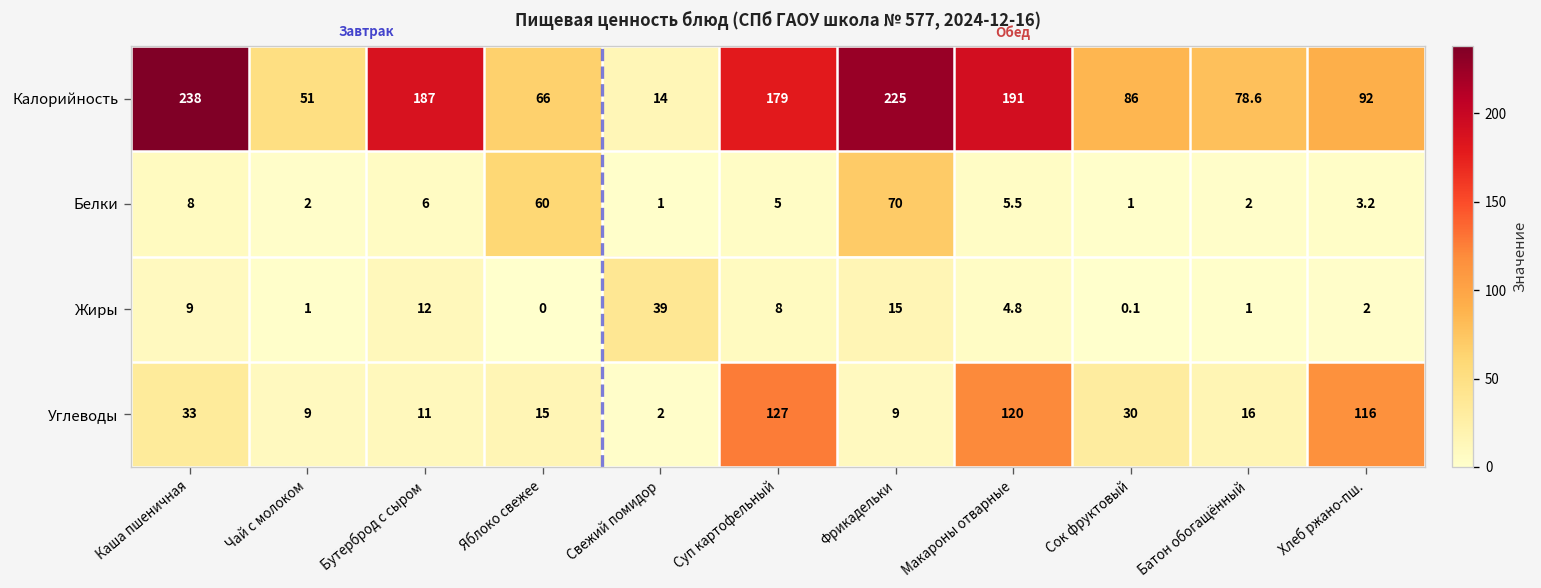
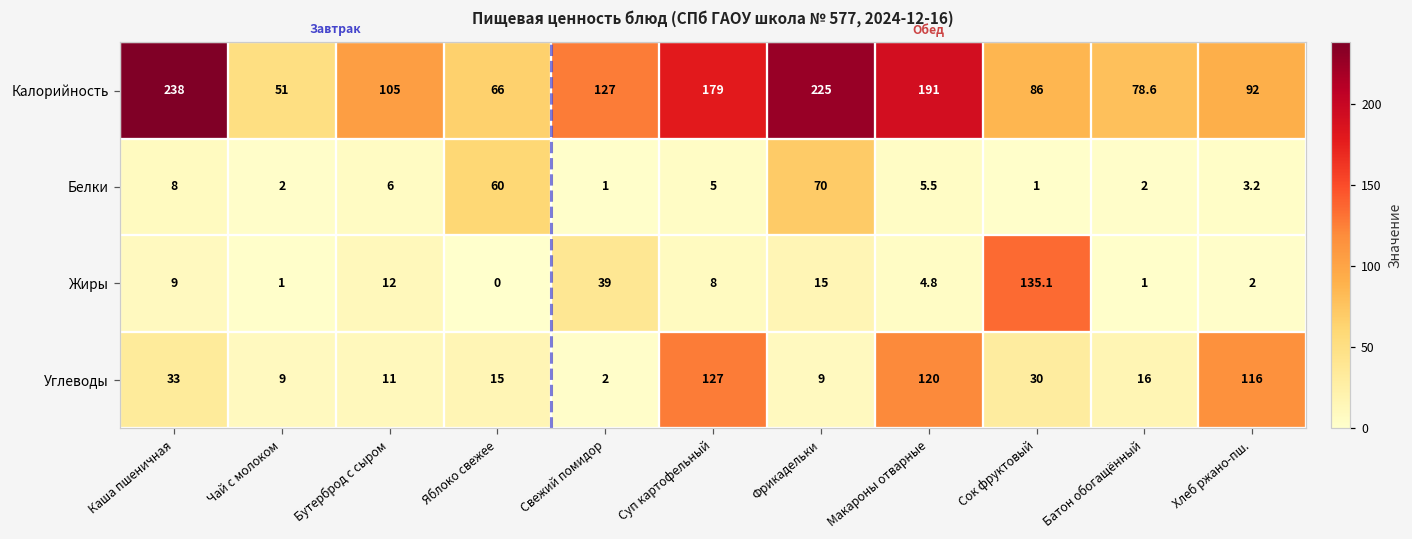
Калорийность, Бутерброд с сыром: 187 -> 105
Калорийность, Свежий помидор: 14 -> 127
Жиры, Сок фруктовый: 0.1 -> 135.1
